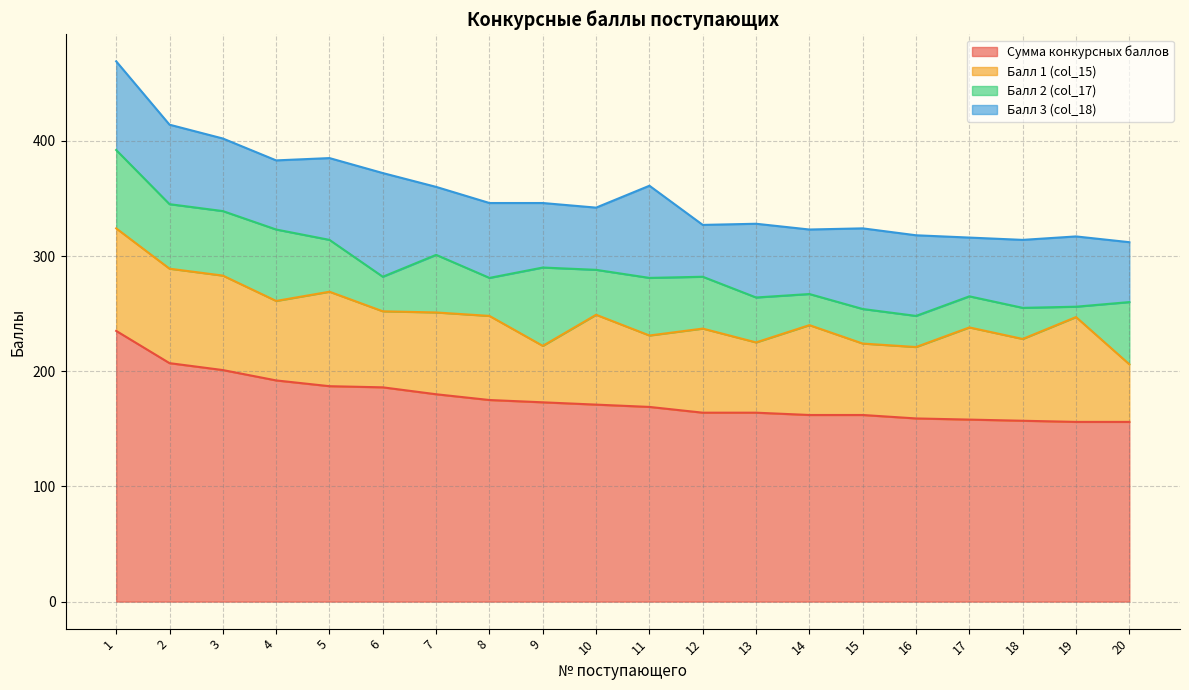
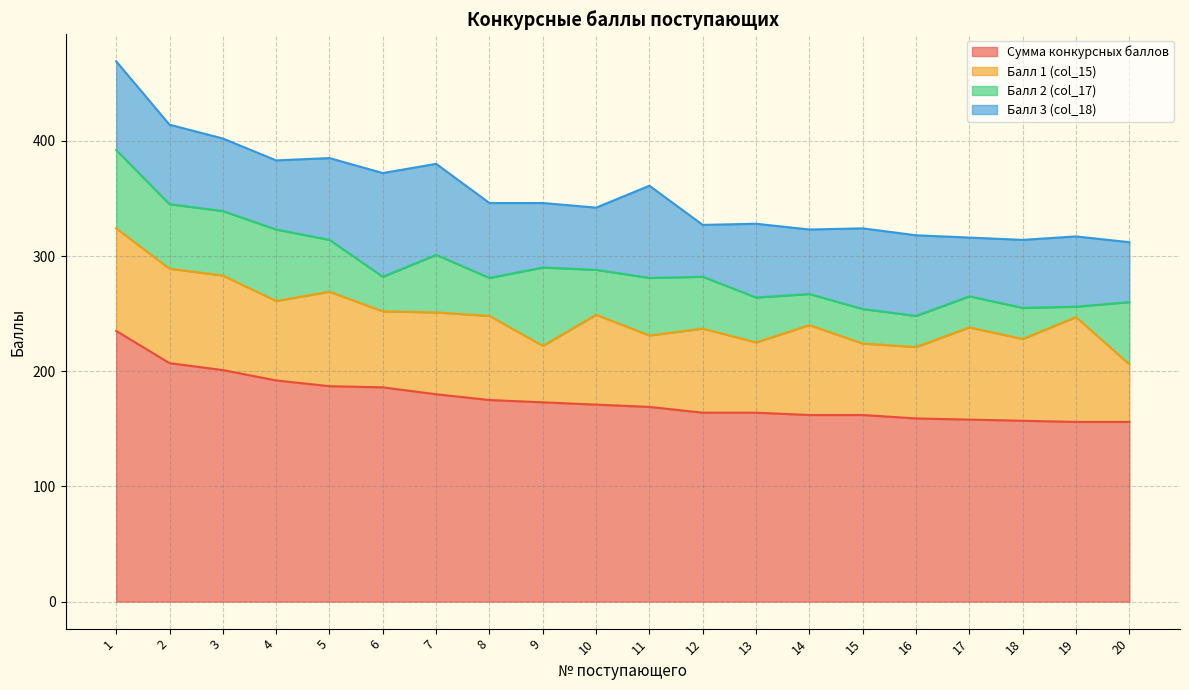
Балл 3 (col_18), 7: 59 -> 79
